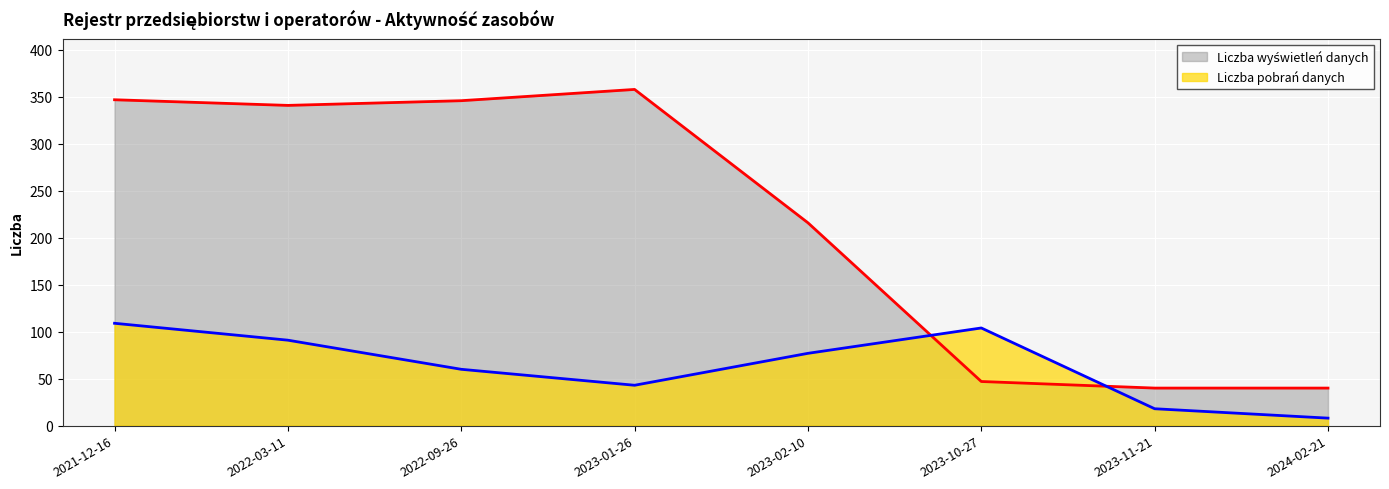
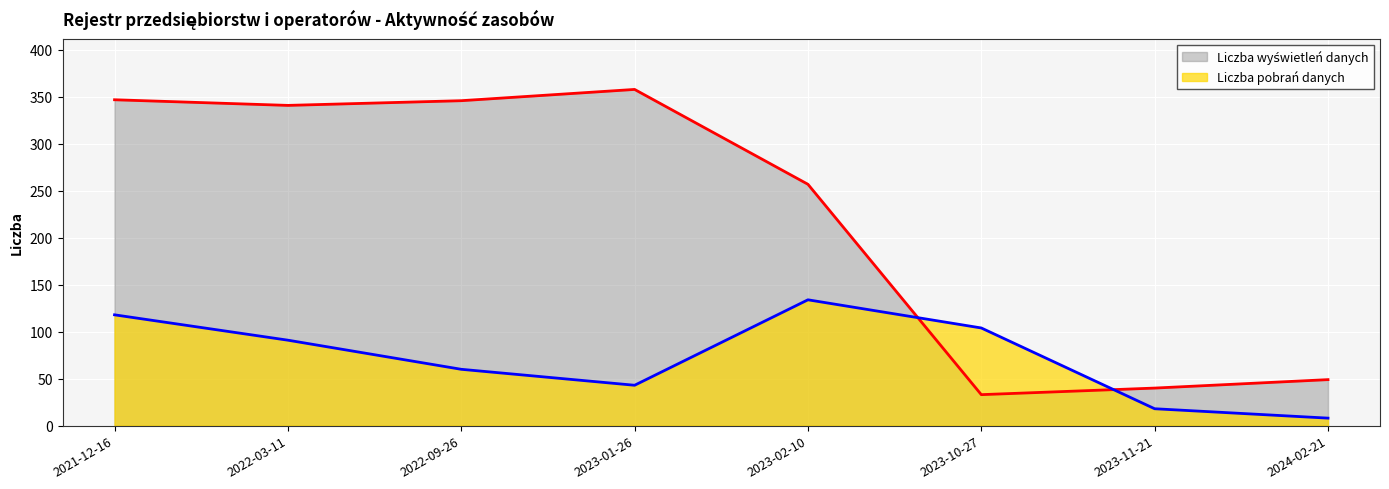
Liczba pobrań danych, 2021-12-16: 110 -> 120
Liczba wyświetleń danych, 2023-02-10: 220 -> 260
Liczba pobrań danych, 2023-02-10: 80 -> 130
Liczba wyświetleń danych, 2023-10-27: 50 -> 30
Liczba wyświetleń danych, 2024-02-21: 40 -> 50
